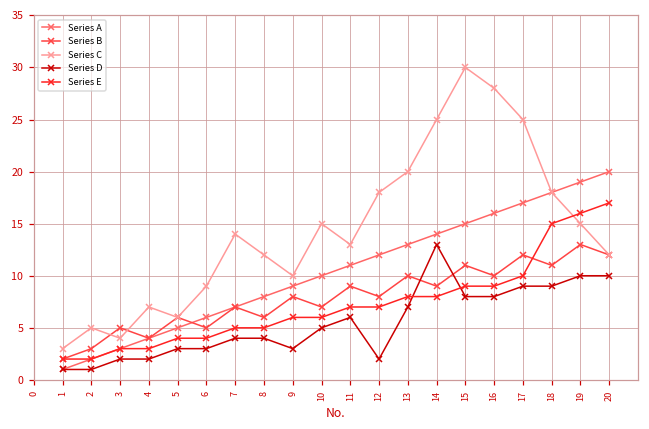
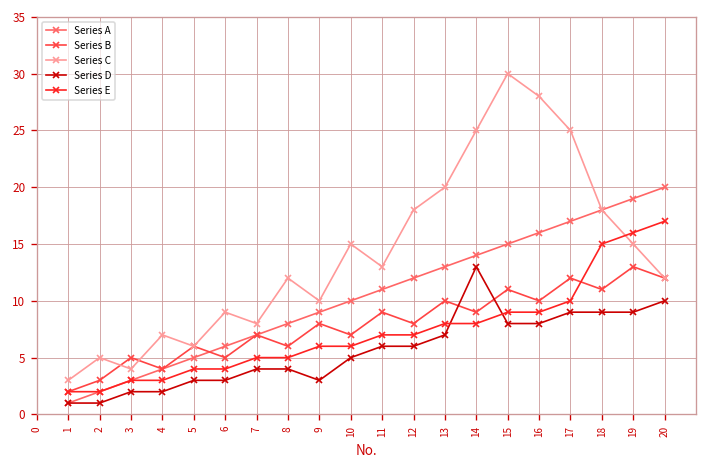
Series C, 7: 14 -> 8
Series D, 12: 2 -> 6
Series D, 19: 10 -> 9
